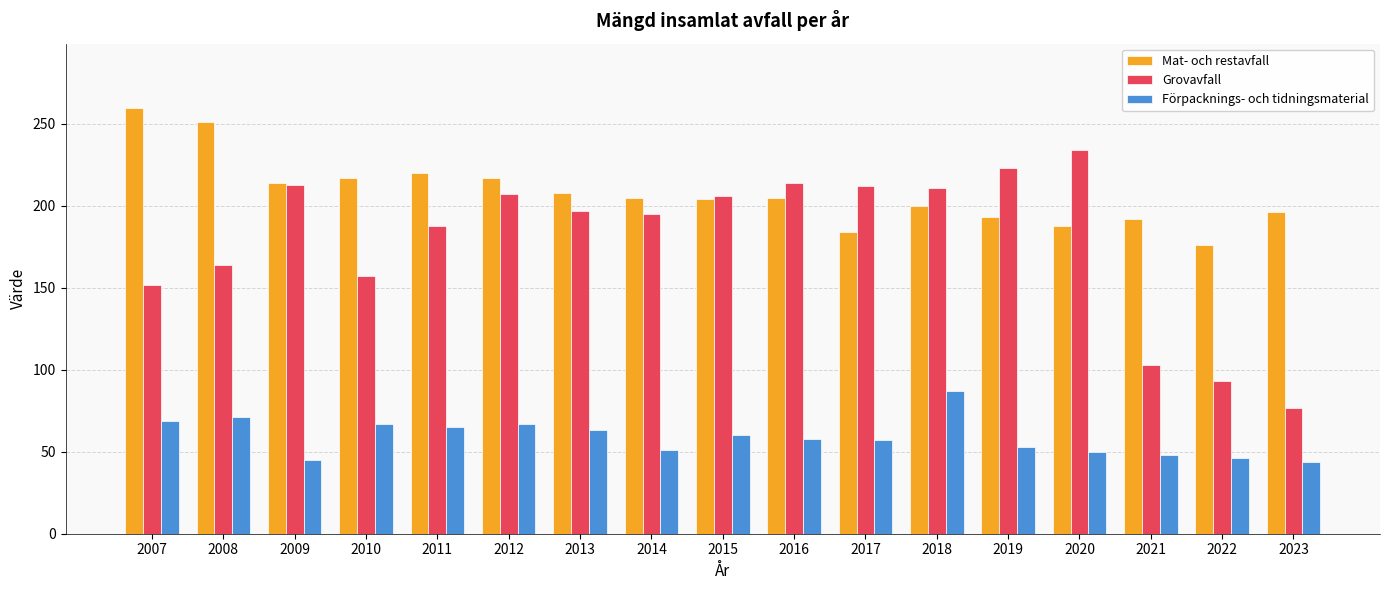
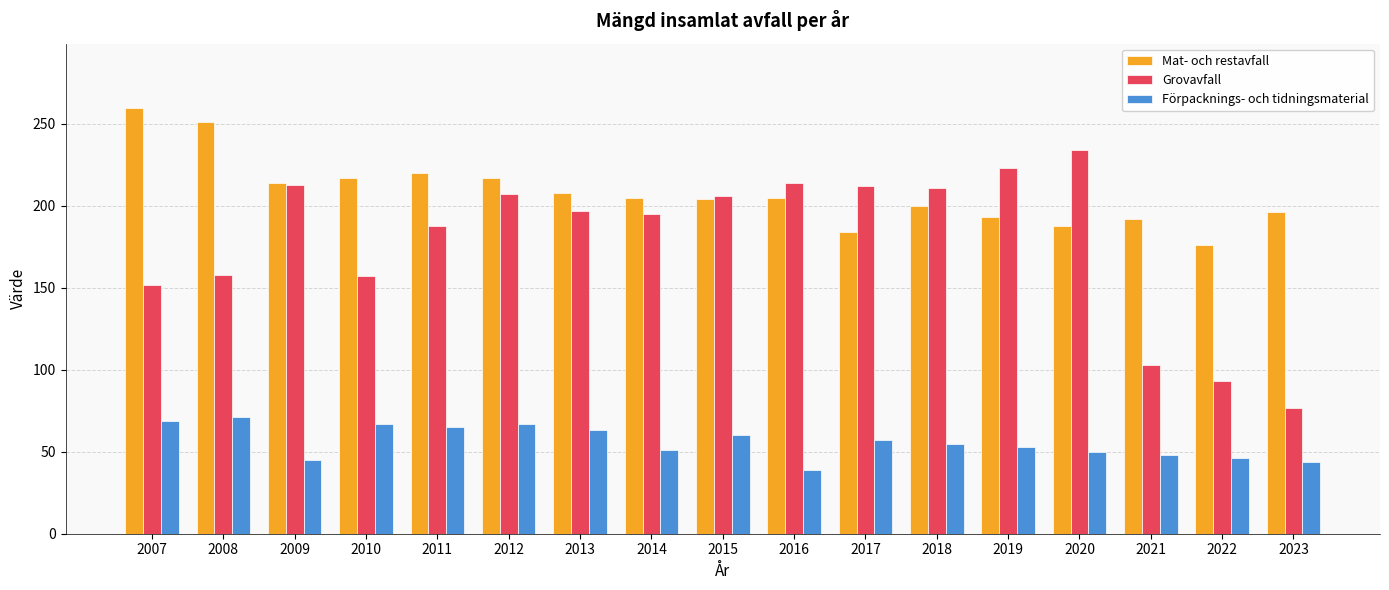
Grovavfall, 2008: 164 -> 158
Förpacknings- och tidningsmaterial, 2016: 58 -> 39
Förpacknings- och tidningsmaterial, 2018: 87 -> 55
